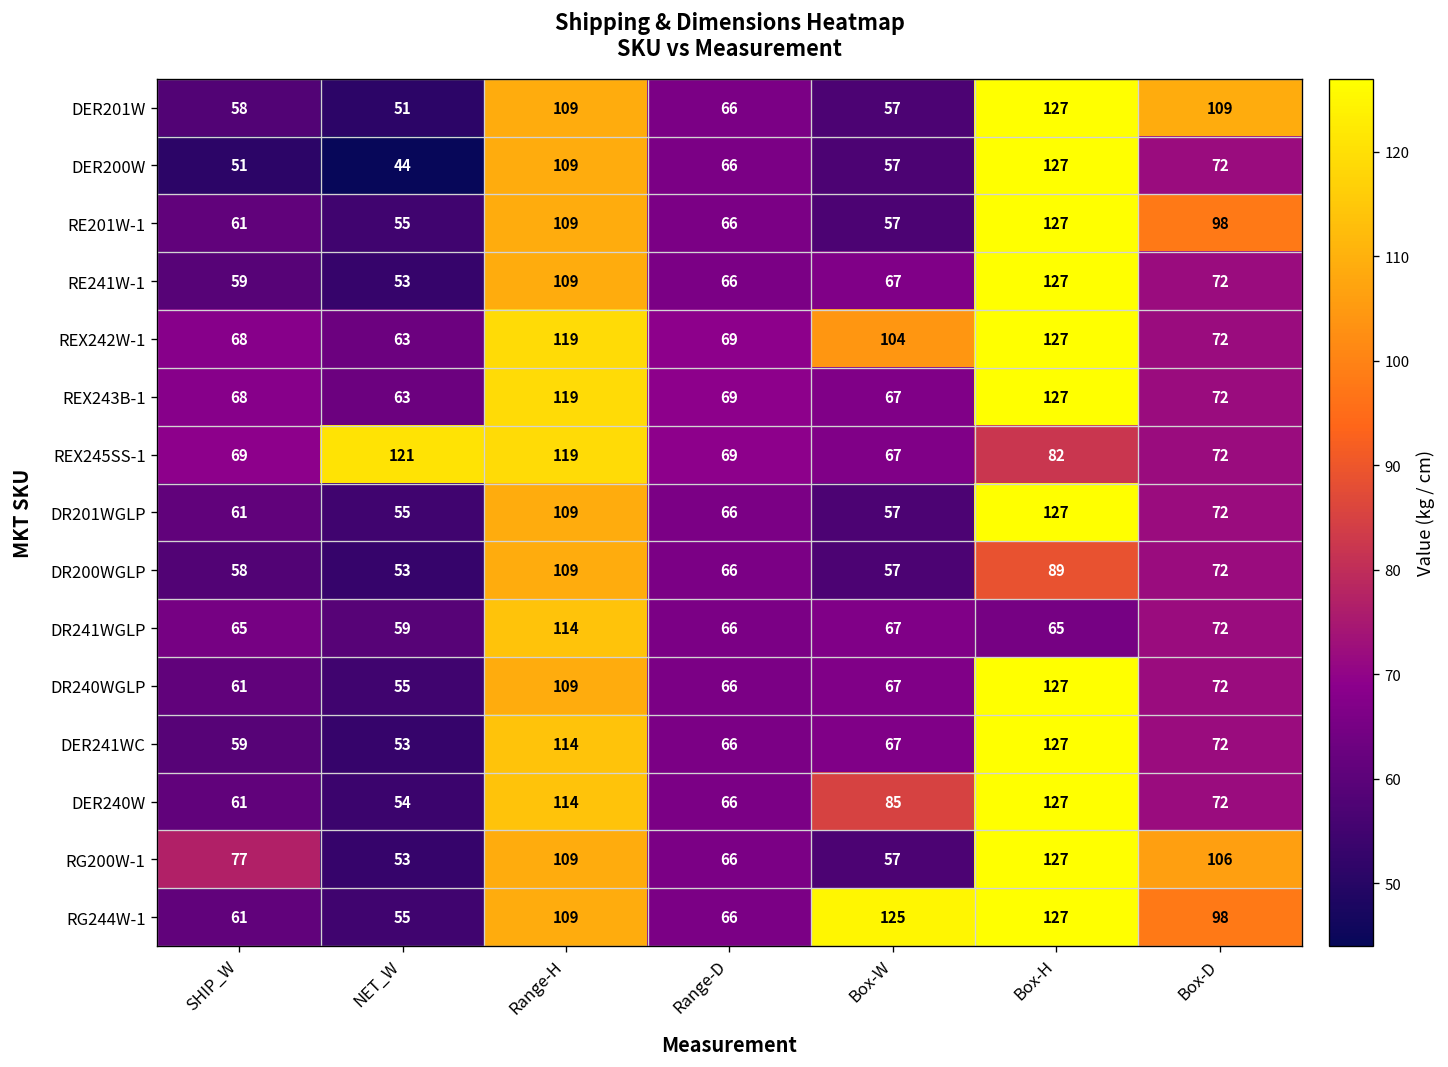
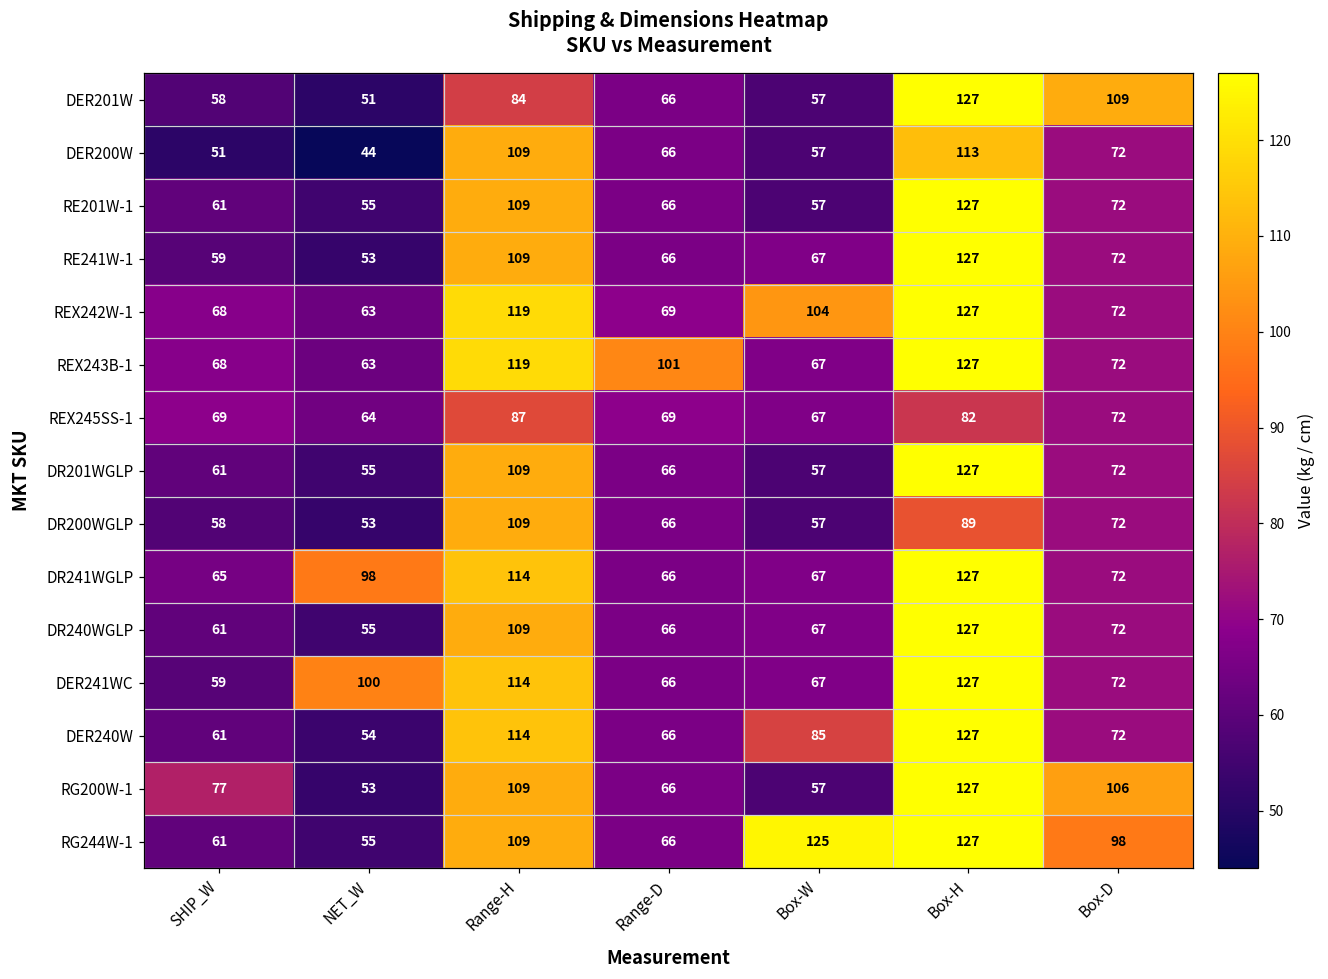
DER201W, Range-H: 109 -> 84
DER200W, Box-H: 127 -> 113
RE201W-1, Box-D: 98 -> 72
REX243B-1, Range-D: 69 -> 101
REX245SS-1, NET_W: 121 -> 64
REX245SS-1, Range-H: 119 -> 87
DR241WGLP, NET_W: 59 -> 98
DR241WGLP, Box-H: 65 -> 127
DER241WC, NET_W: 53 -> 100
